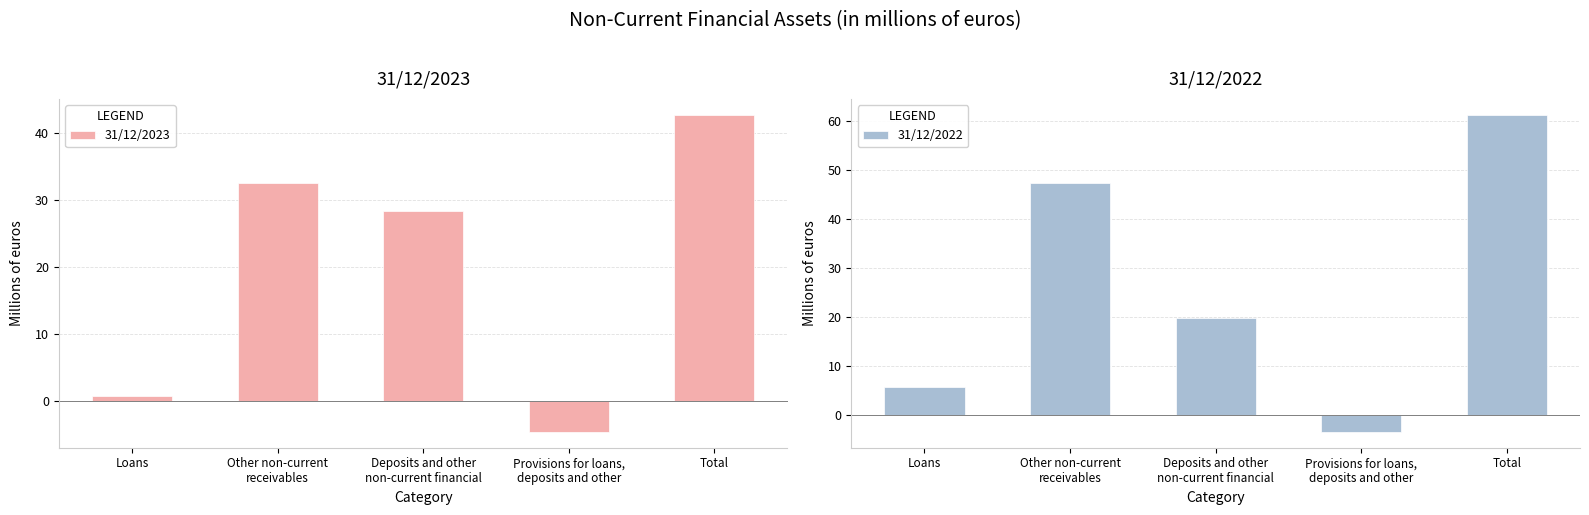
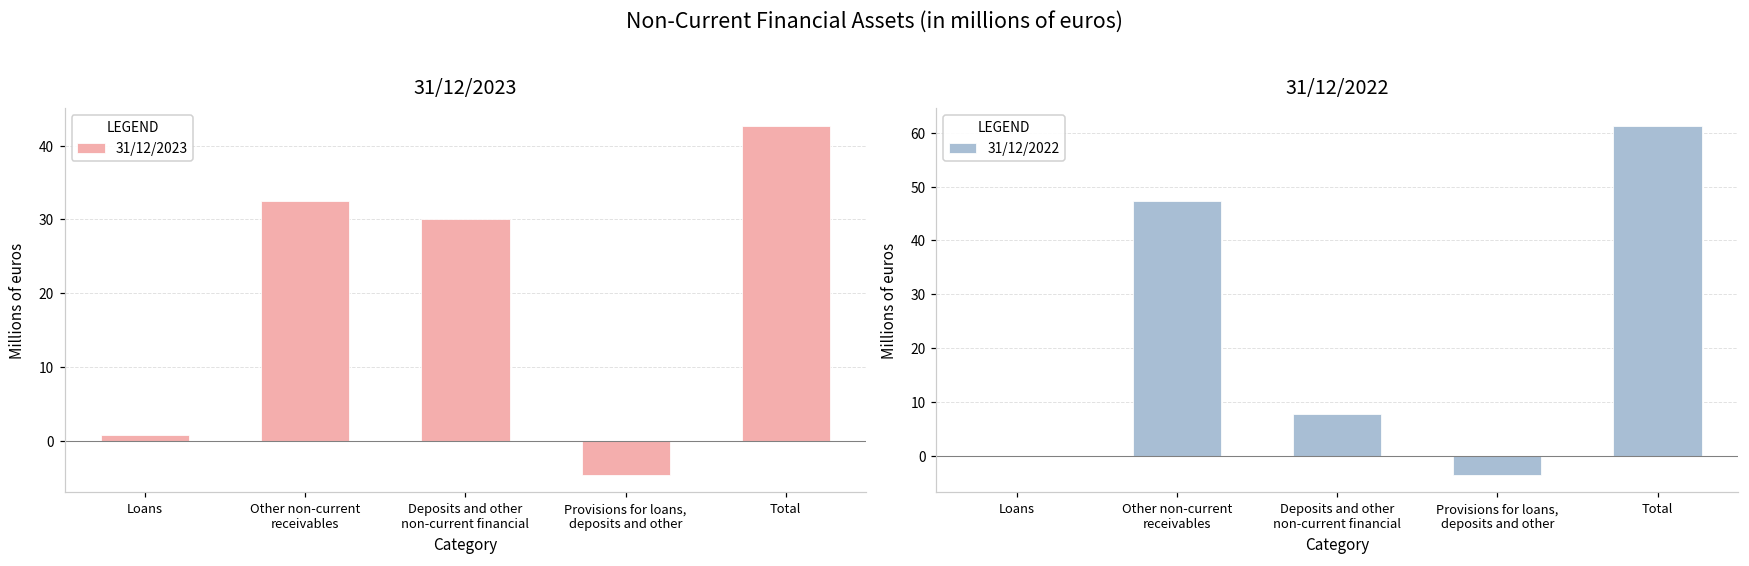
31/12/2023, Deposits and other non-current financial: 28 -> 30
31/12/2022, Loans: 6 -> 0
31/12/2022, Deposits and other non-current financial: 20 -> 8
